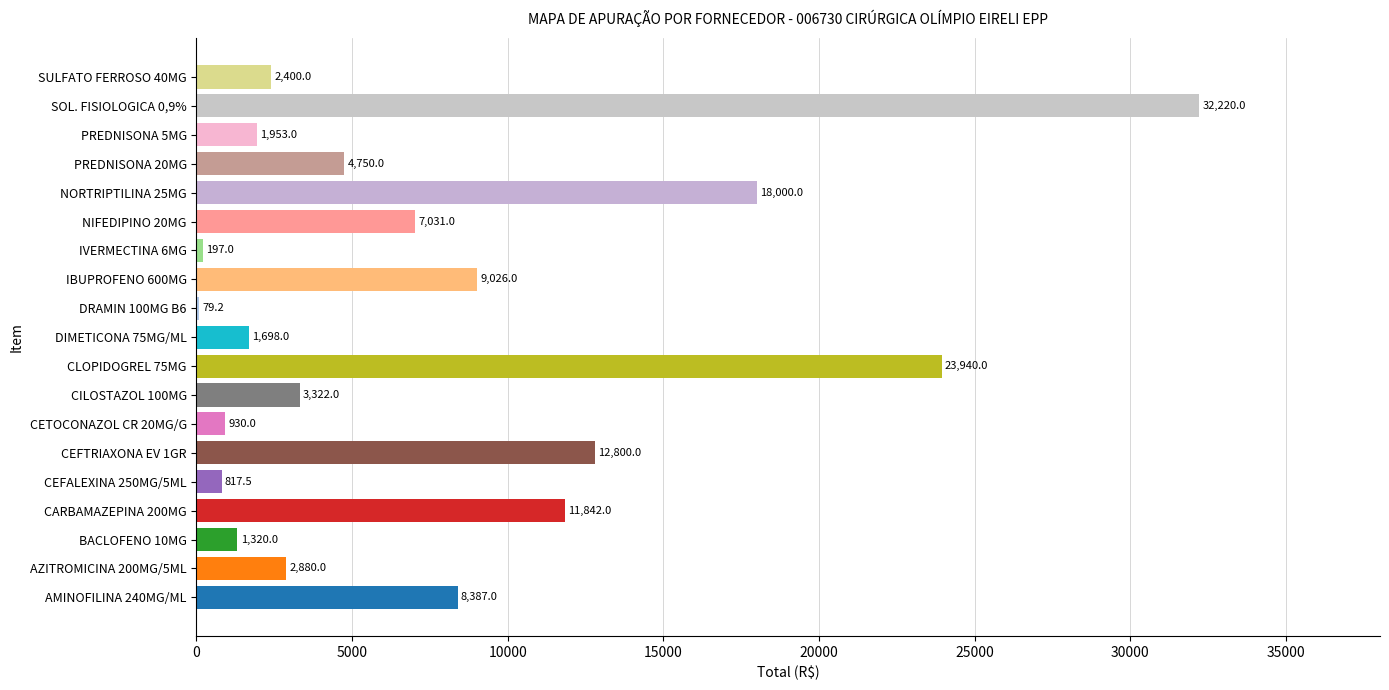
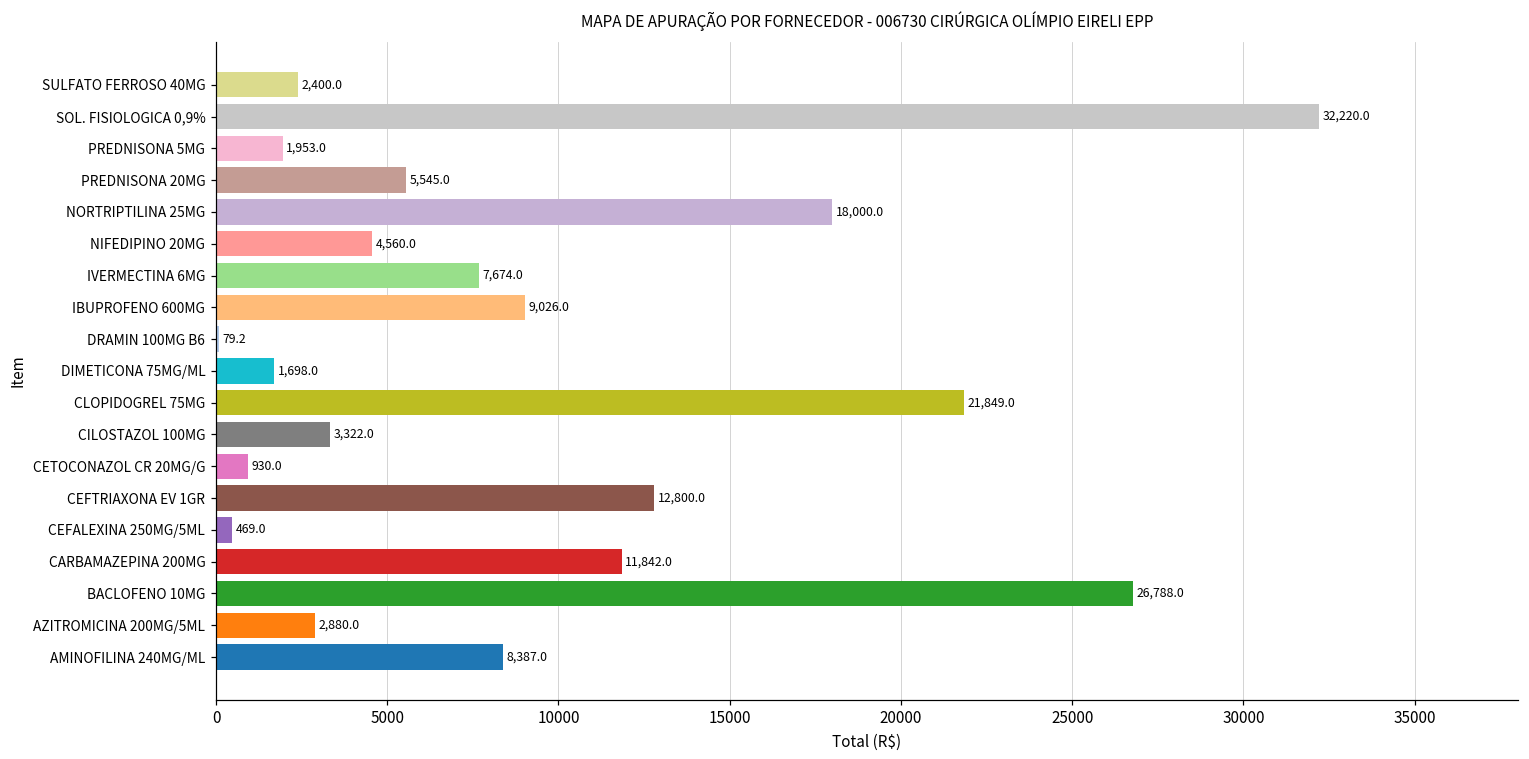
PREDNISONA 20MG: 4,750.0 -> 5,545.0
NIFEDIPINO 20MG: 7,031.0 -> 4,560.0
IVERMECTINA 6MG: 197.0 -> 7,674.0
CLOPIDOGREL 75MG: 23,940.0 -> 21,849.0
CEFALEXINA 250MG/5ML: 817.5 -> 469.0
BACLOFENO 10MG: 1,320.0 -> 26,788.0
